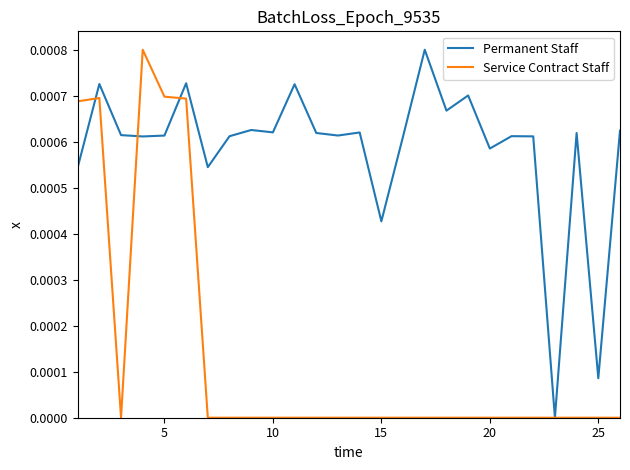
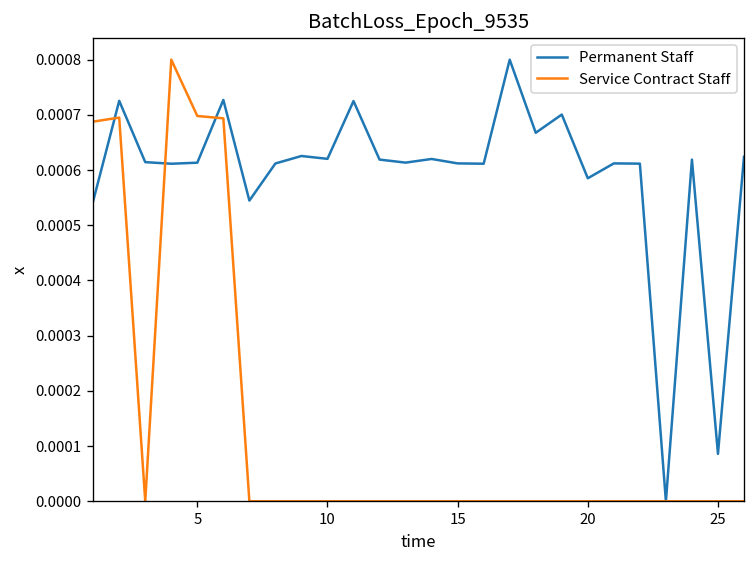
Permanent Staff, 15: 0.00043 -> 0.00061
